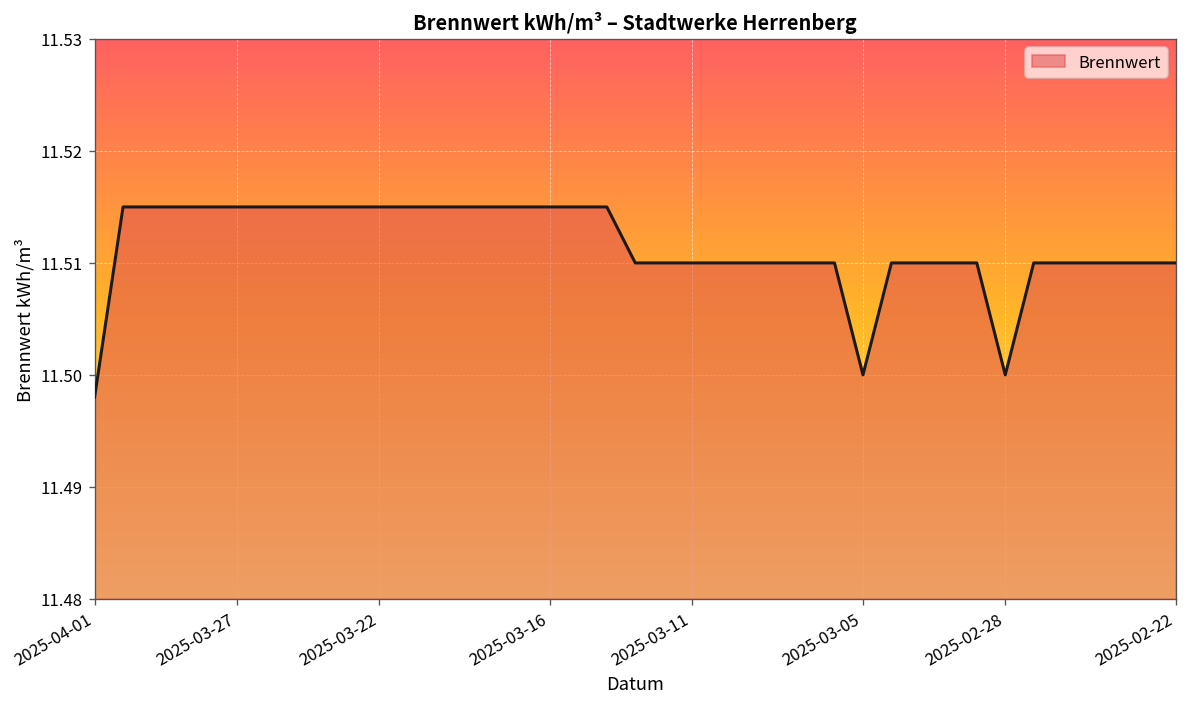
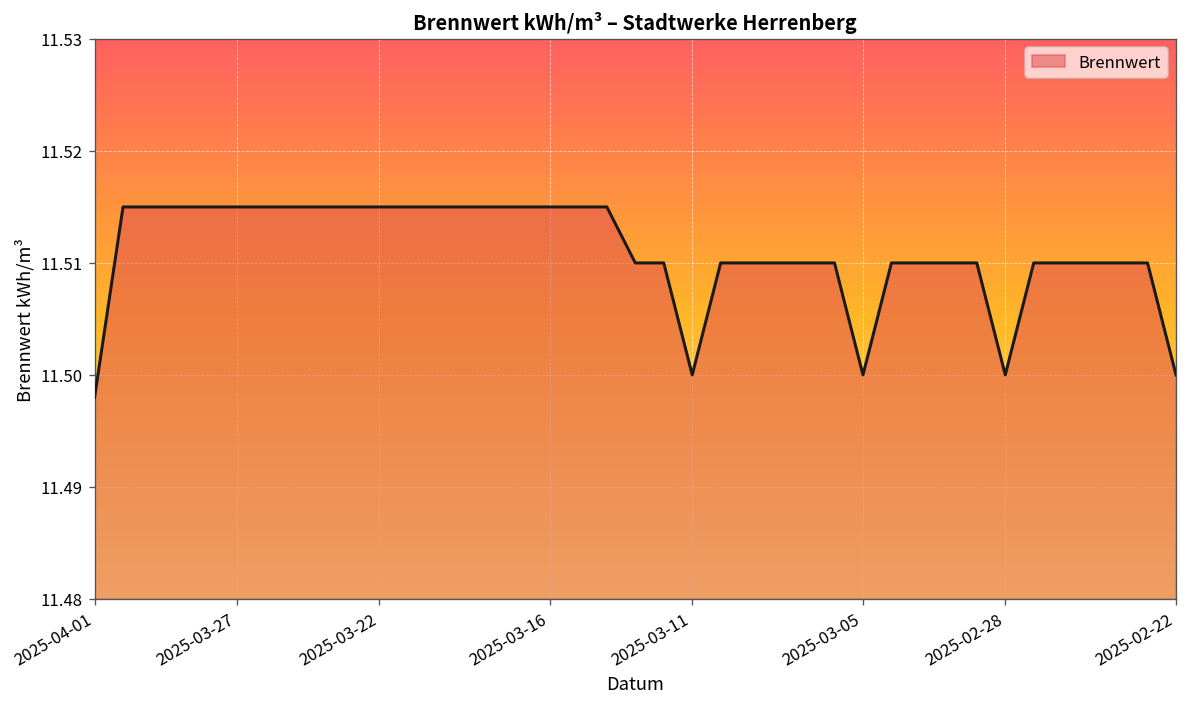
2025-03-11: 11.51 -> 11.50
2025-02-22: 11.51 -> 11.50
